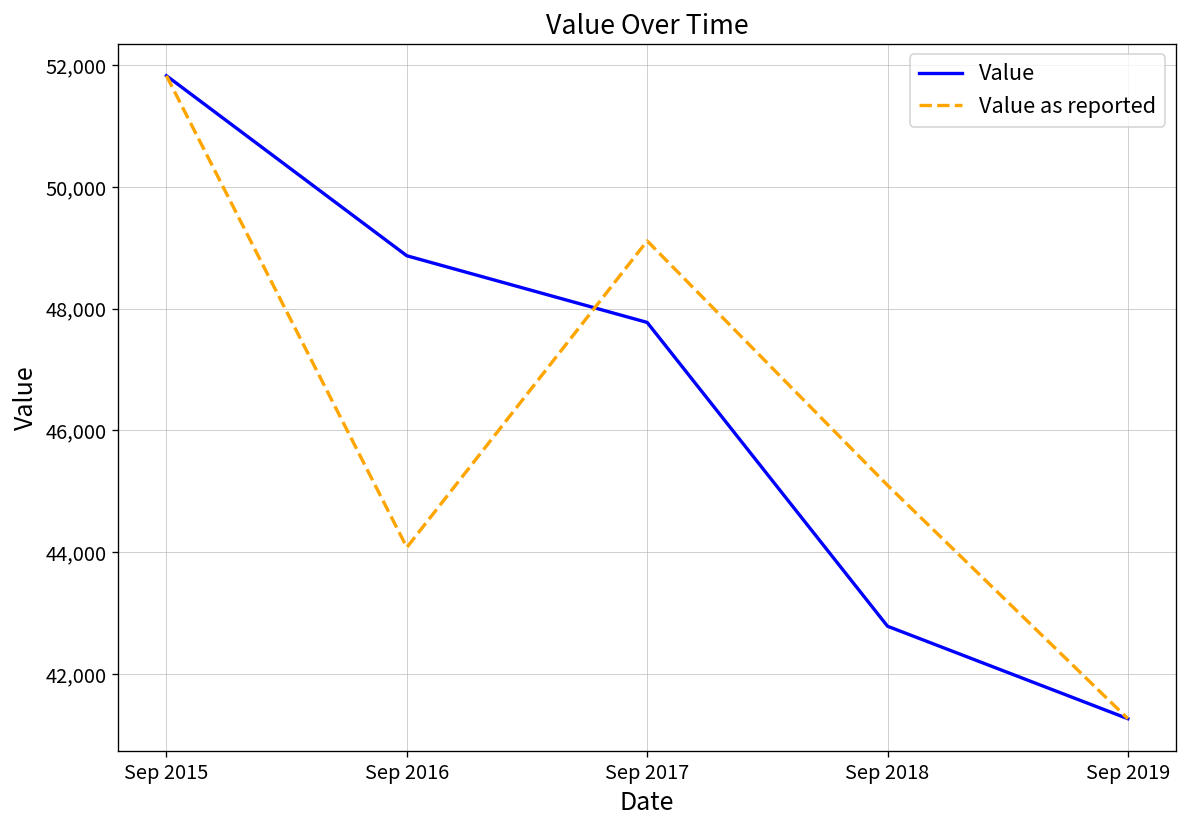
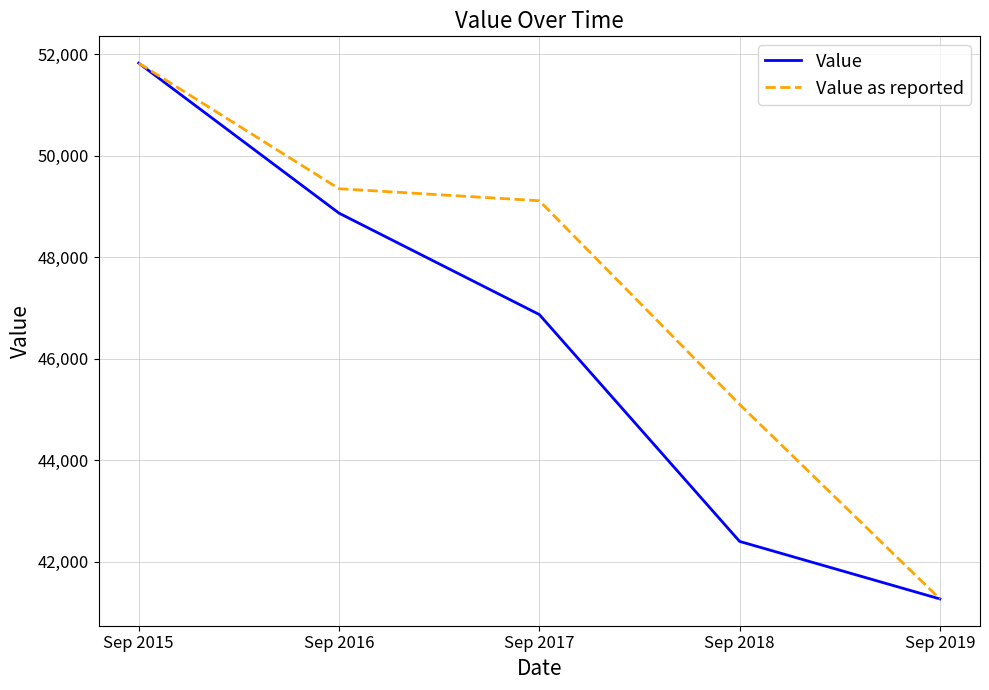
Value as reported, Sep 2016: 44,100 -> 49,300
Value, Sep 2017: 47,800 -> 46,900
Value, Sep 2018: 42,800 -> 42,400
